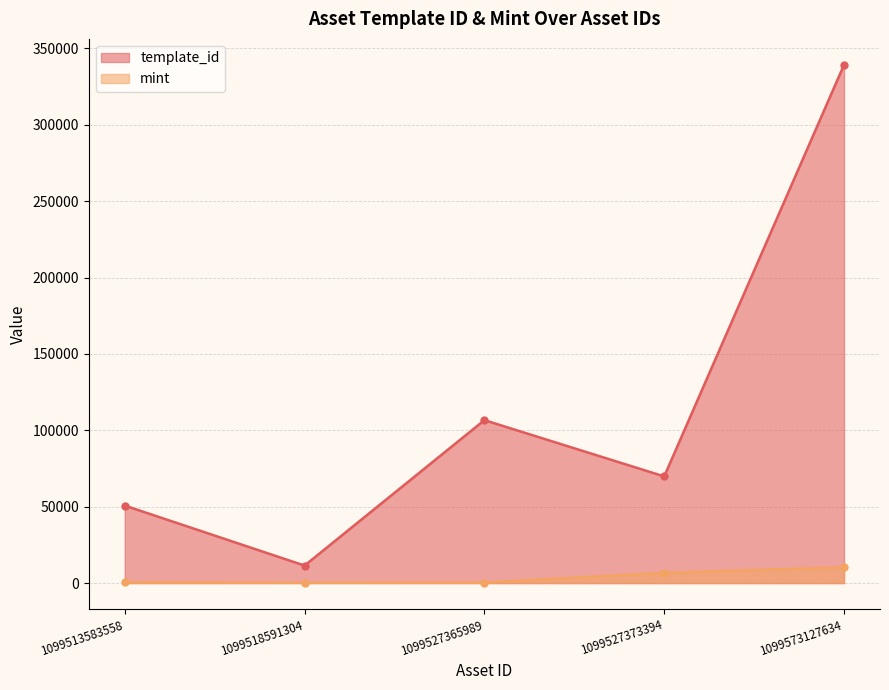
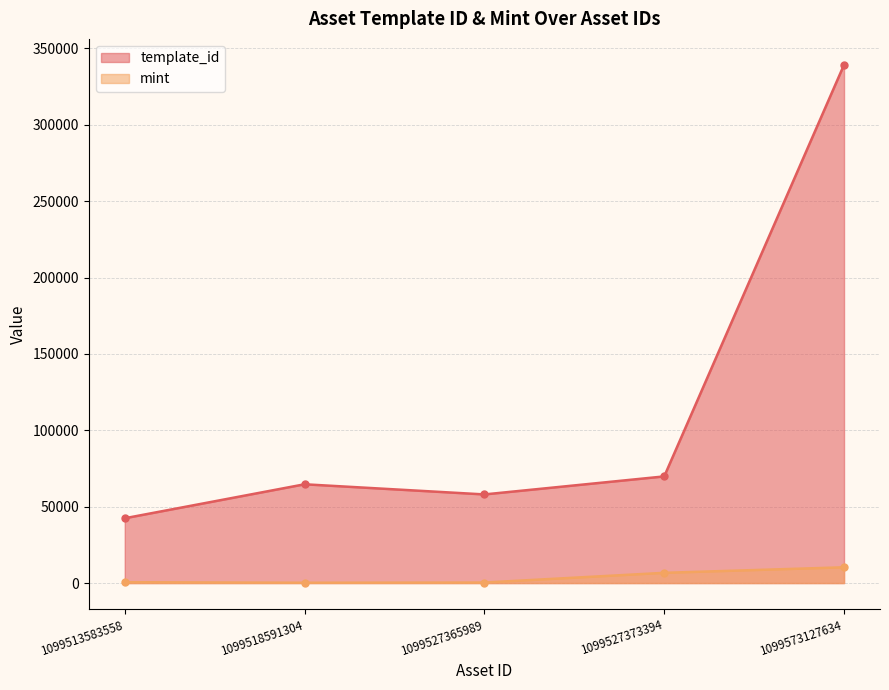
template_id, 1099513583558: 51000 -> 42000
template_id, 1099518591304: 11000 -> 65000
template_id, 1099527365989: 107000 -> 58000
